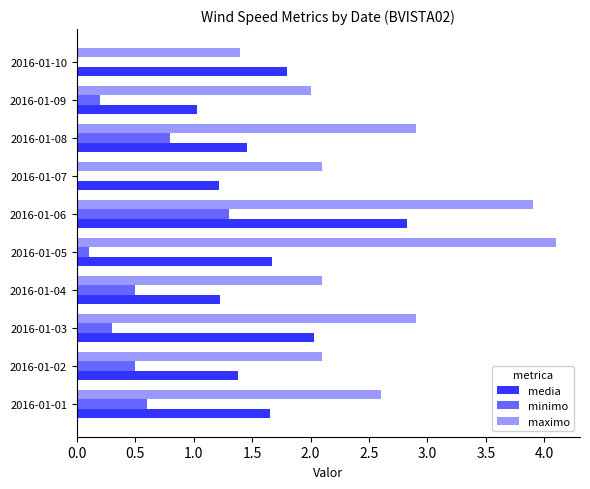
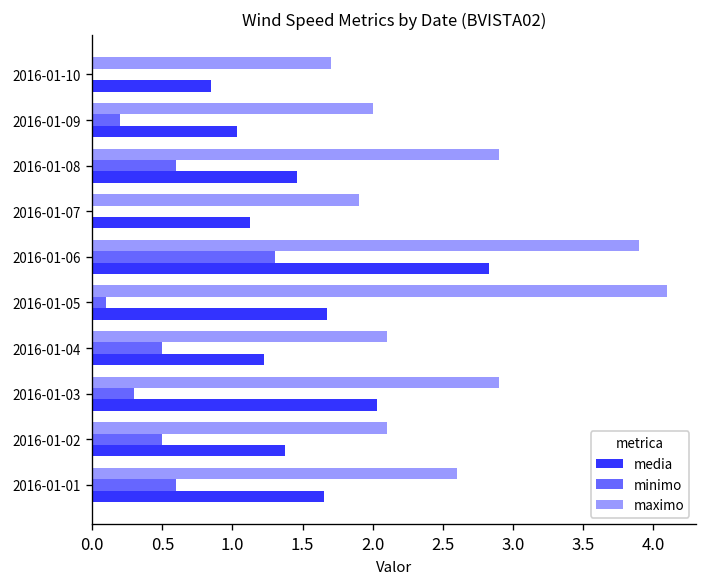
maximo, 2016-01-10: 1.4 -> 1.7
media, 2016-01-10: 1.80 -> 0.84
minimo, 2016-01-08: 0.8 -> 0.6
maximo, 2016-01-07: 2.1 -> 1.9
media, 2016-01-07: 1.21 -> 1.13
